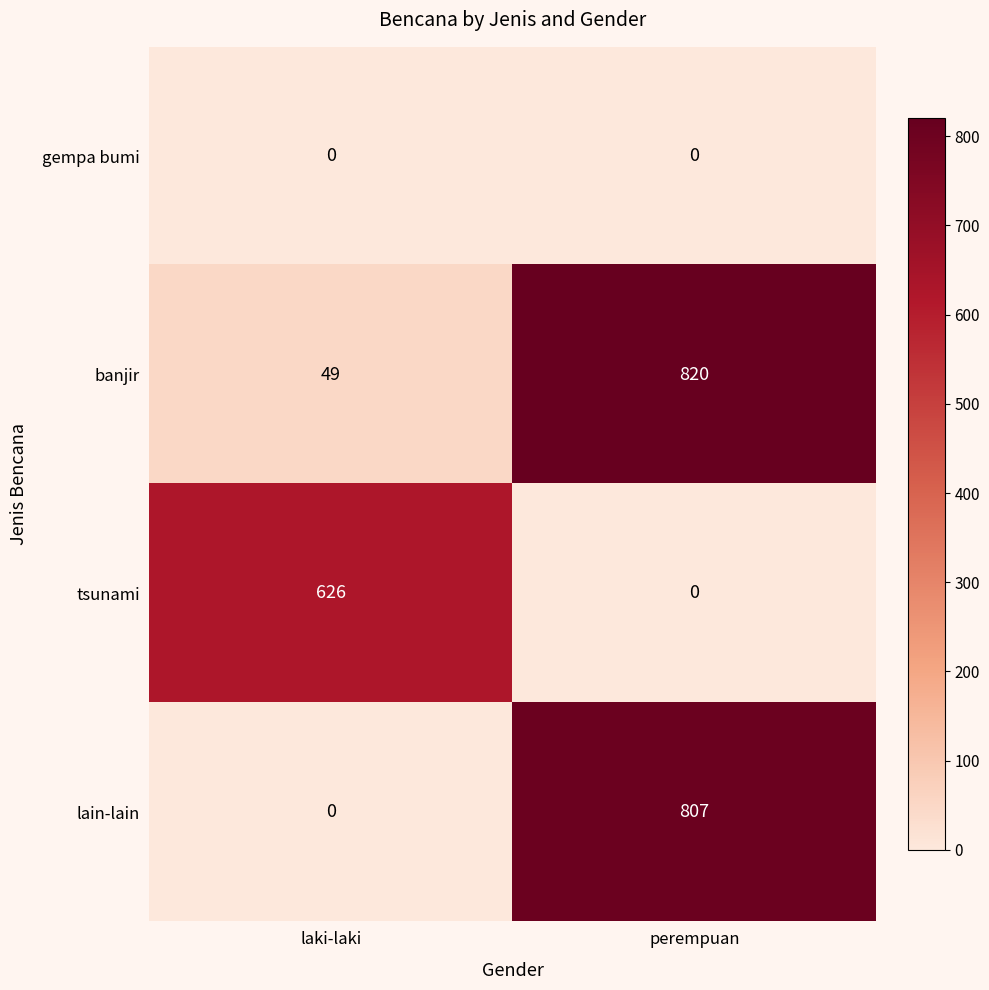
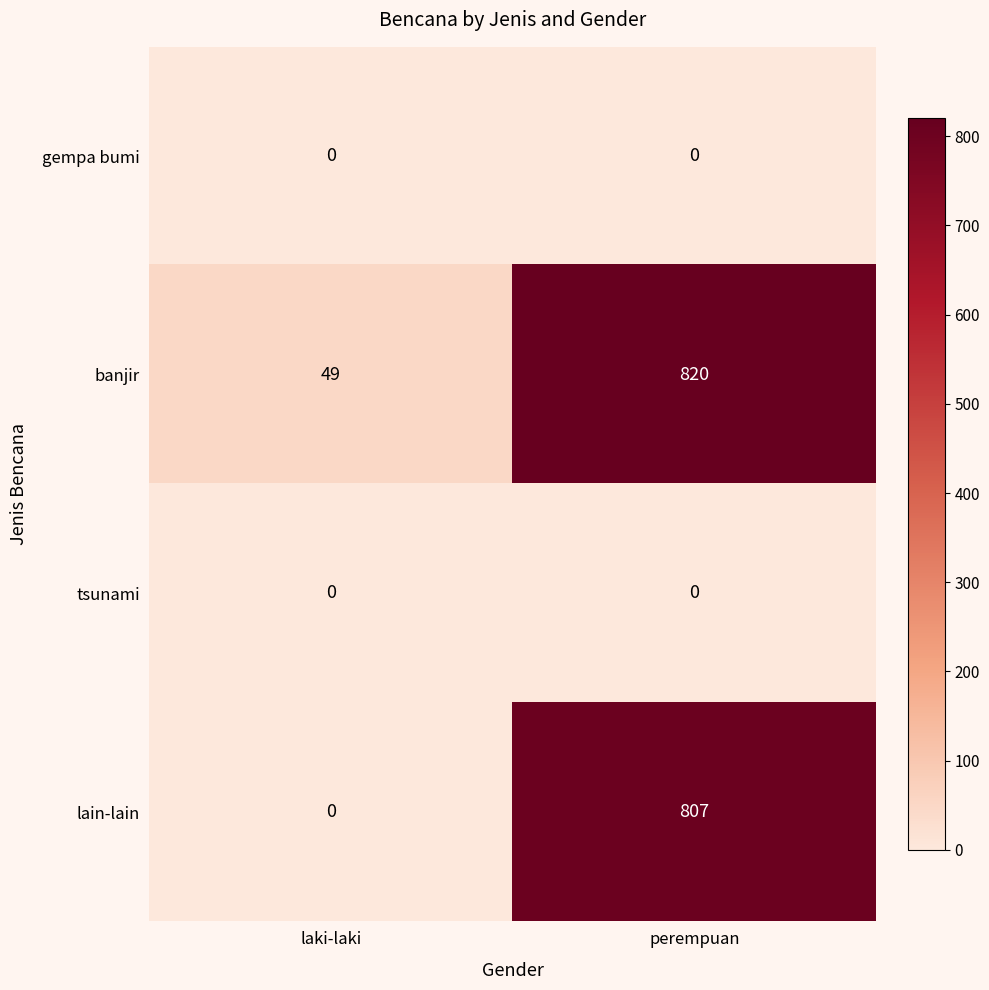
tsunami, laki-laki: 626 -> 0
